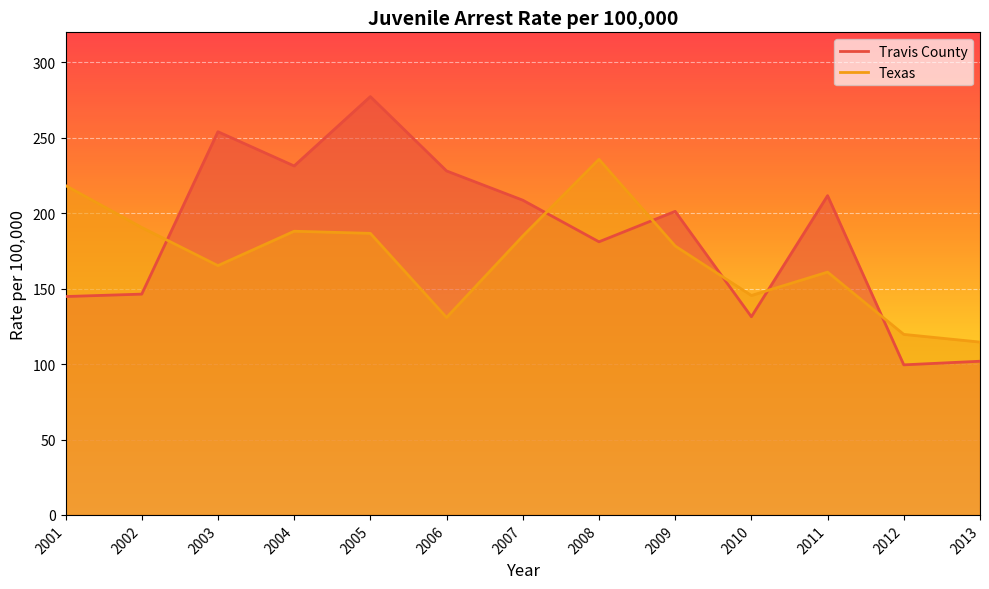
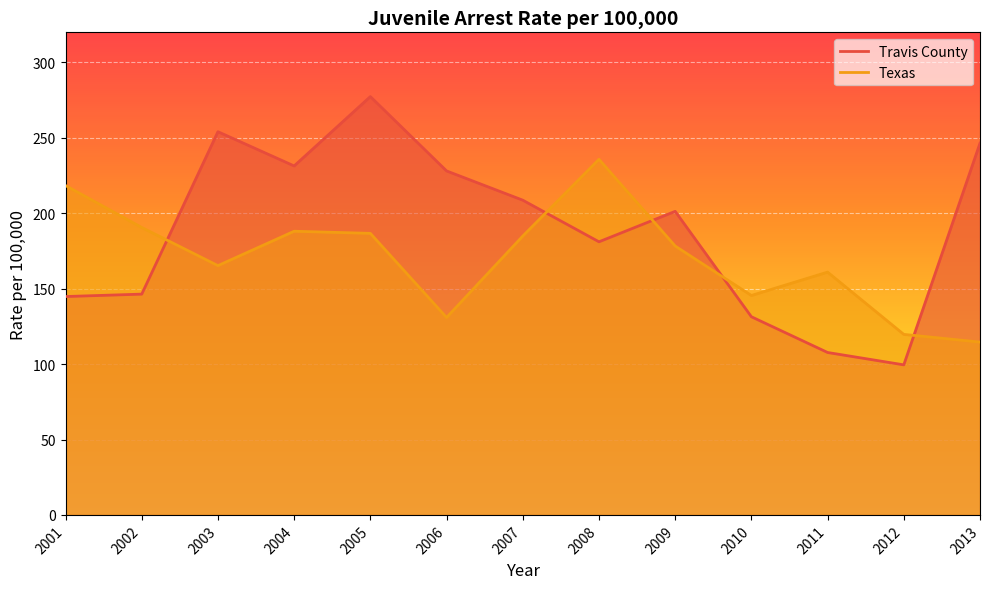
Travis County, 2011: 212 -> 108
Travis County, 2013: 102 -> 247
